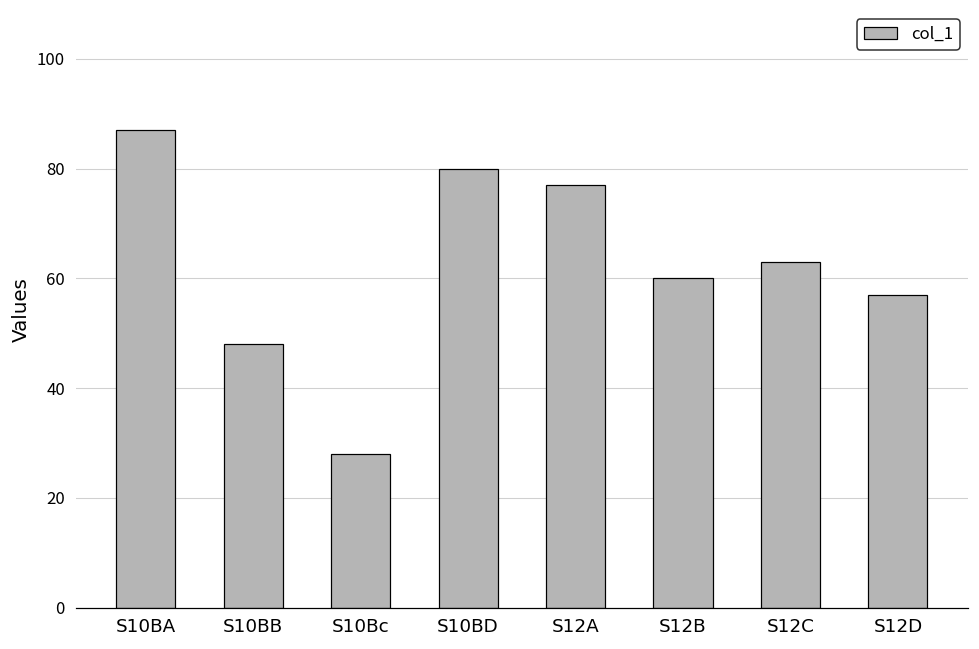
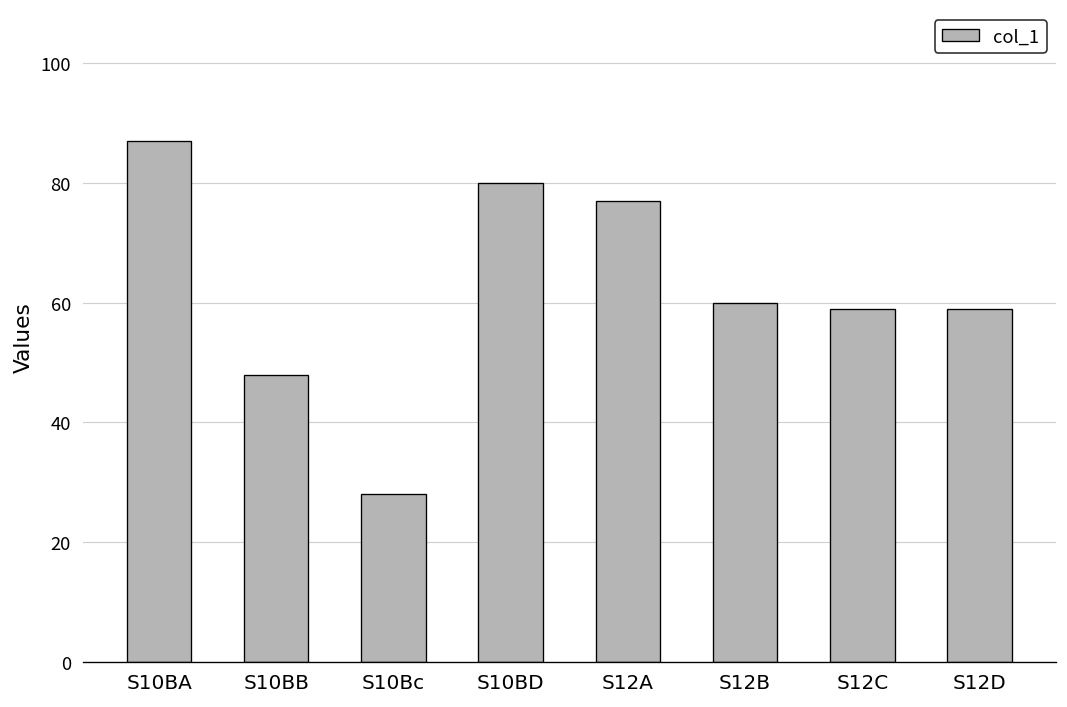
S12C: 63 -> 59
S12D: 57 -> 59
